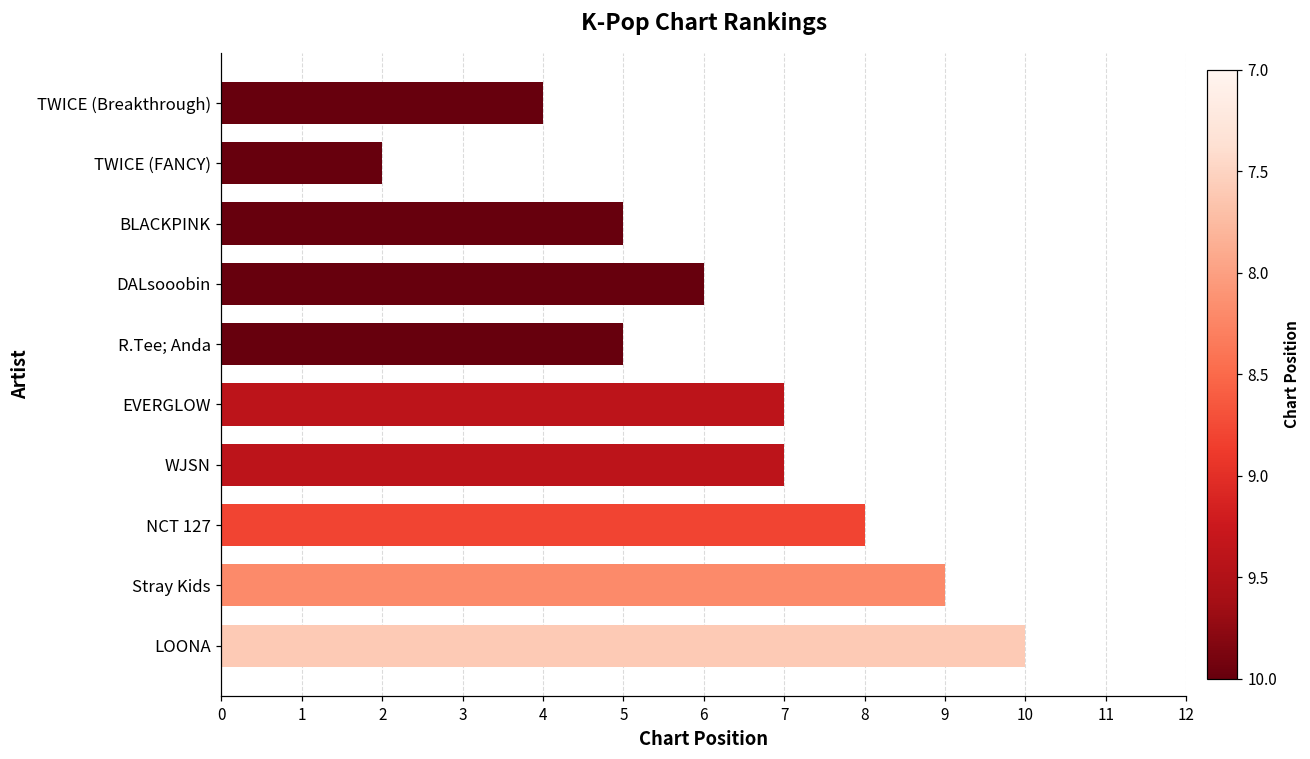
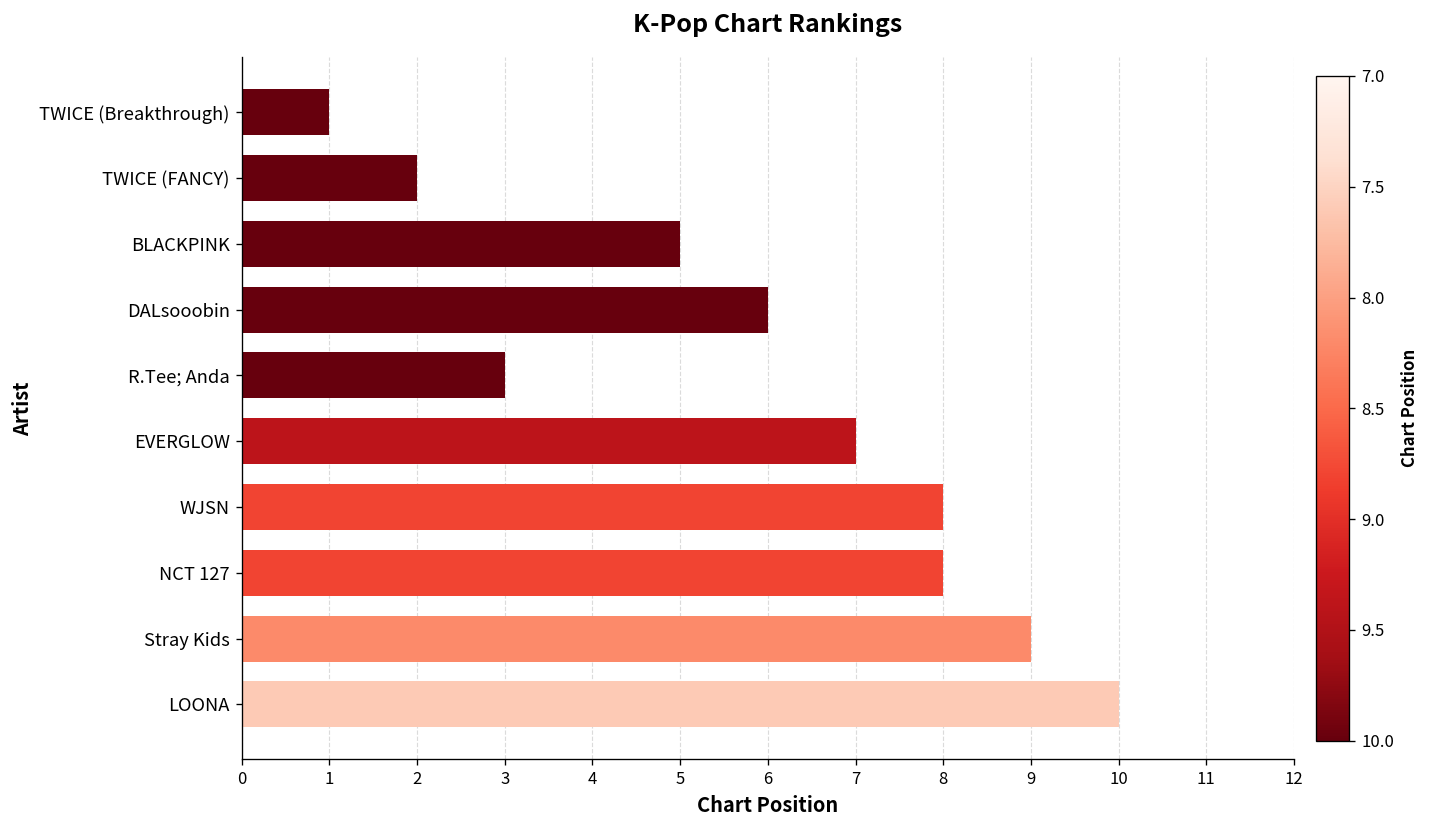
TWICE (Breakthrough): 4 -> 1
R.Tee; Anda: 5 -> 3
WJSN: 7 -> 8
